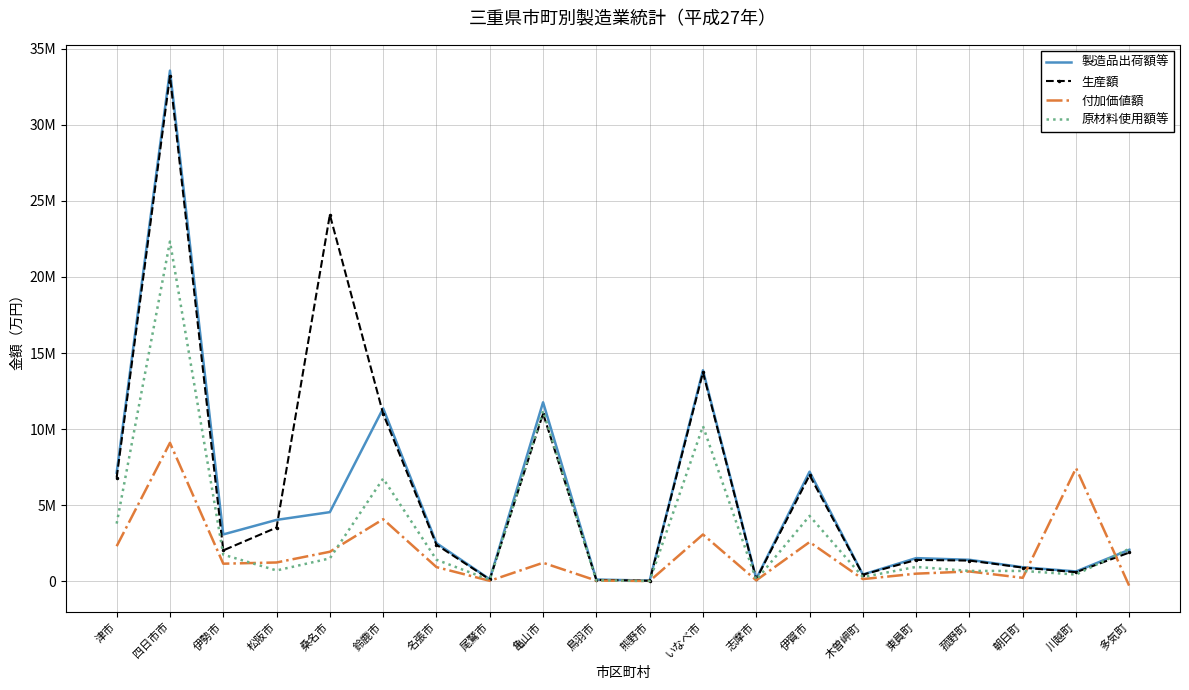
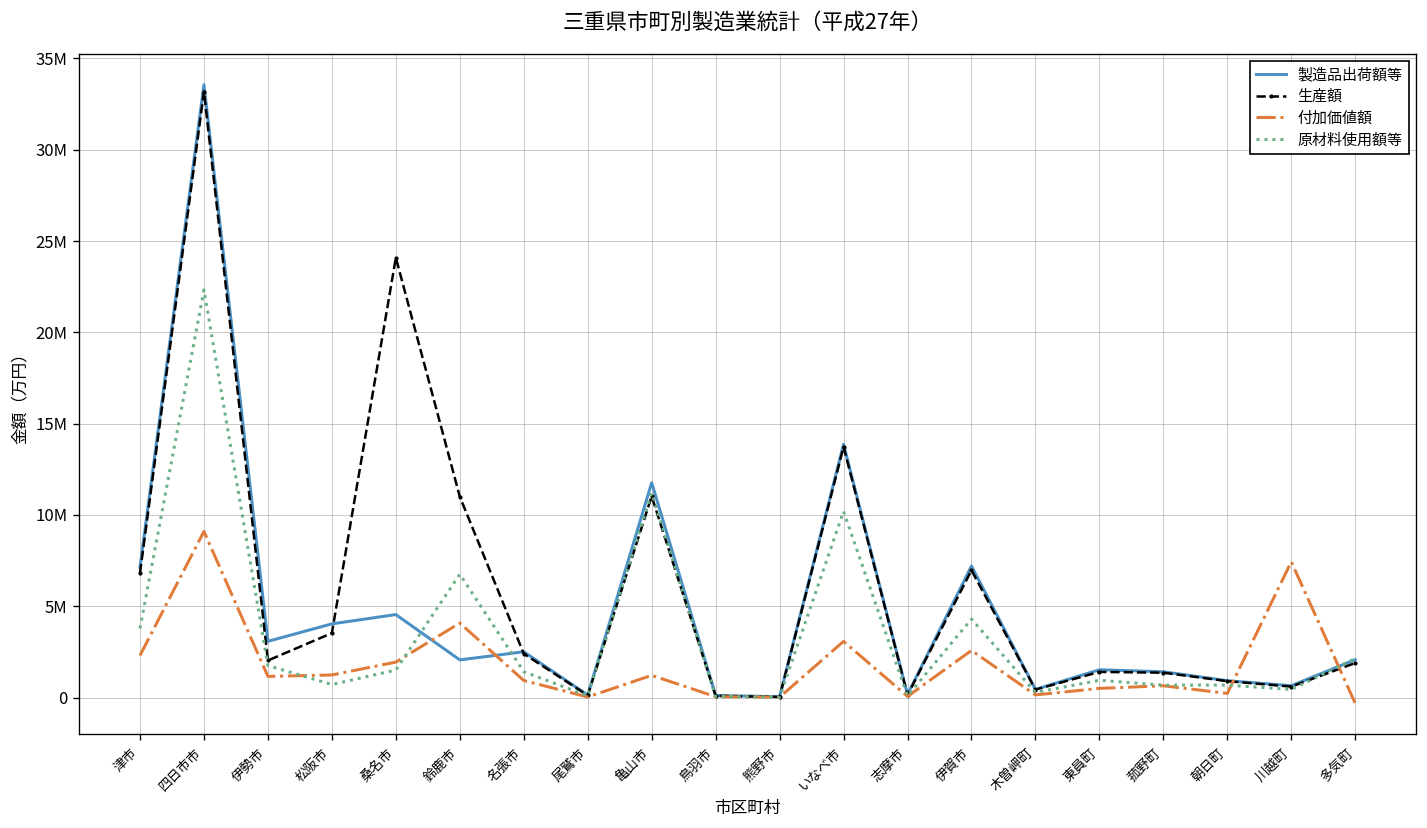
製造品出荷額等, 鈴鹿市: 11400000 -> 2100000
